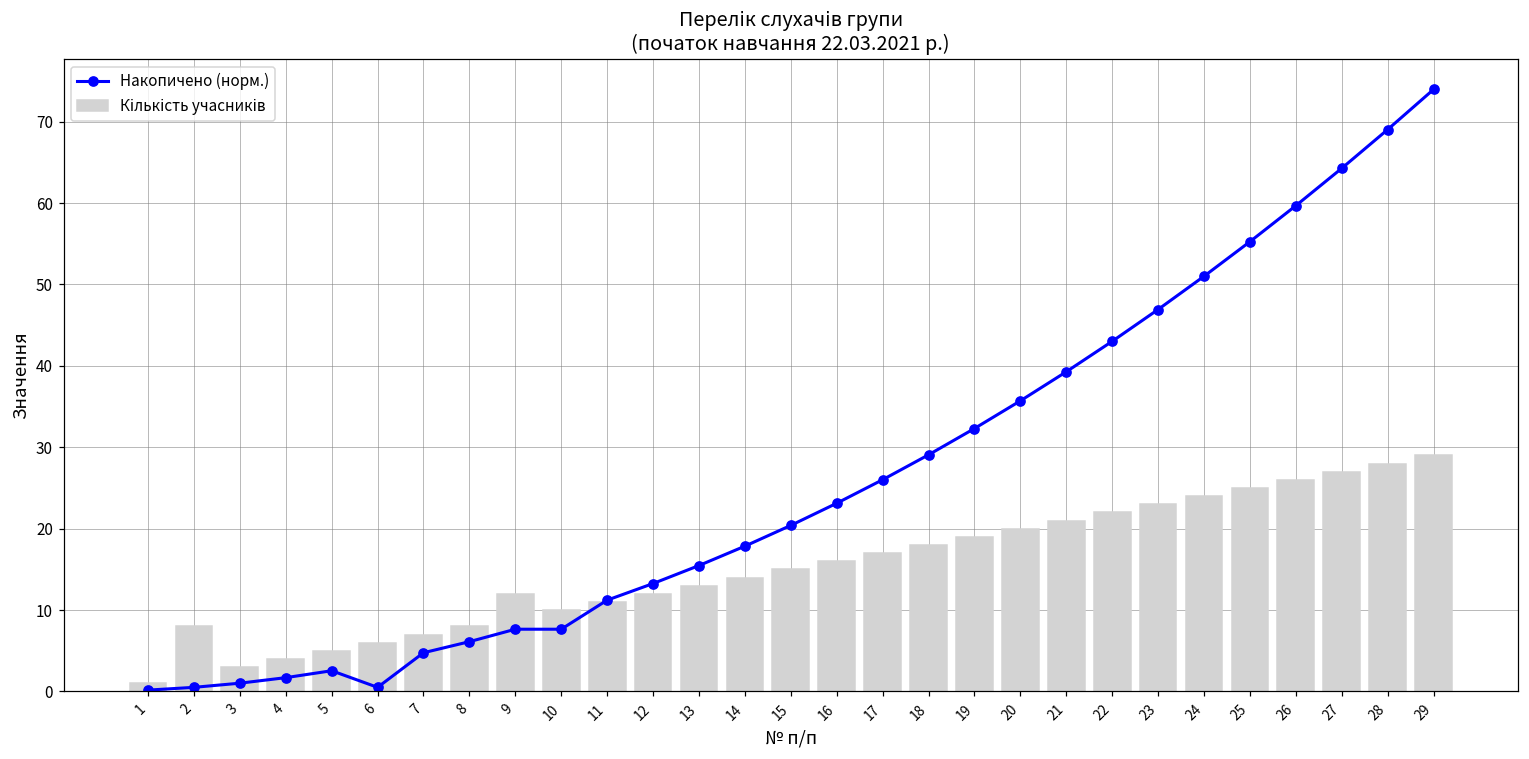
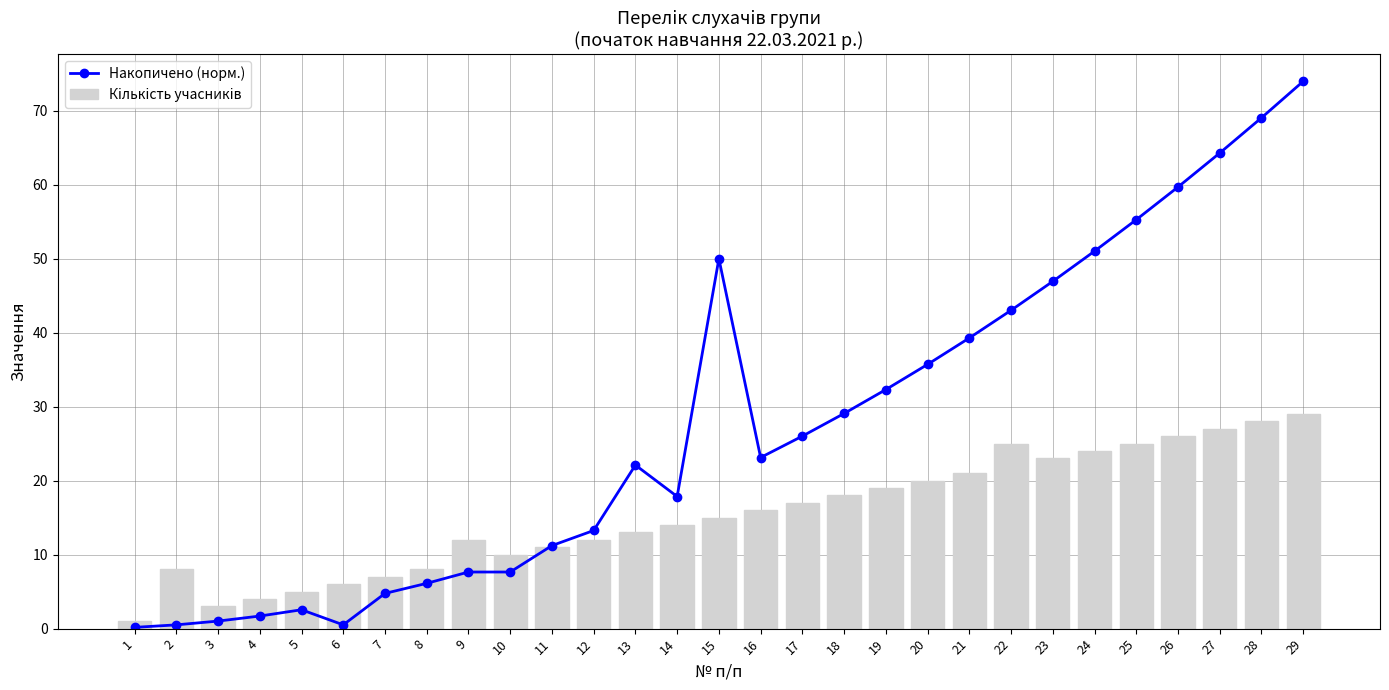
Накопичено (норм.), 13: 15 -> 22
Накопичено (норм.), 15: 20 -> 50
Кількість учасників, 22: 22 -> 25
